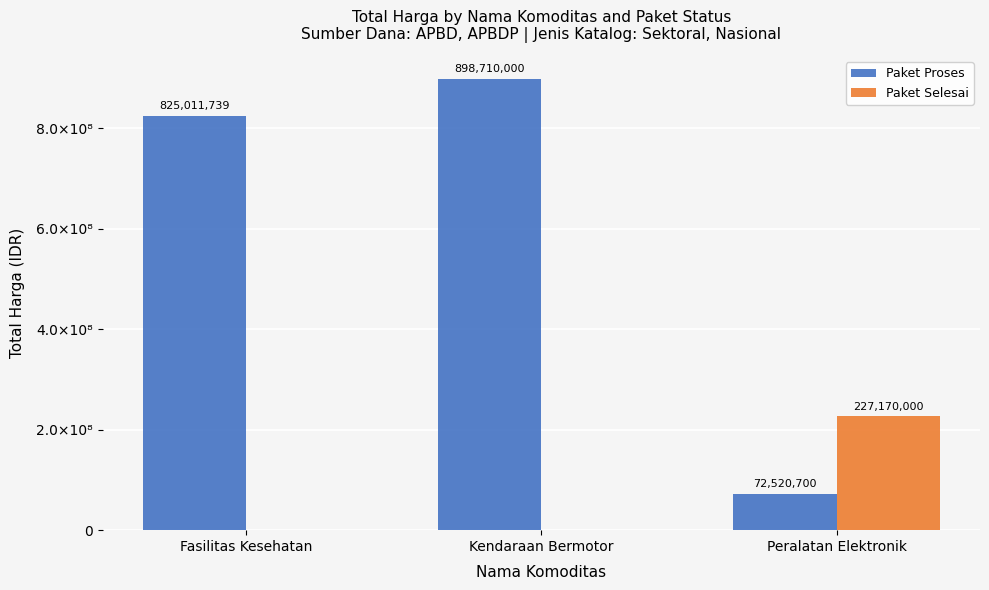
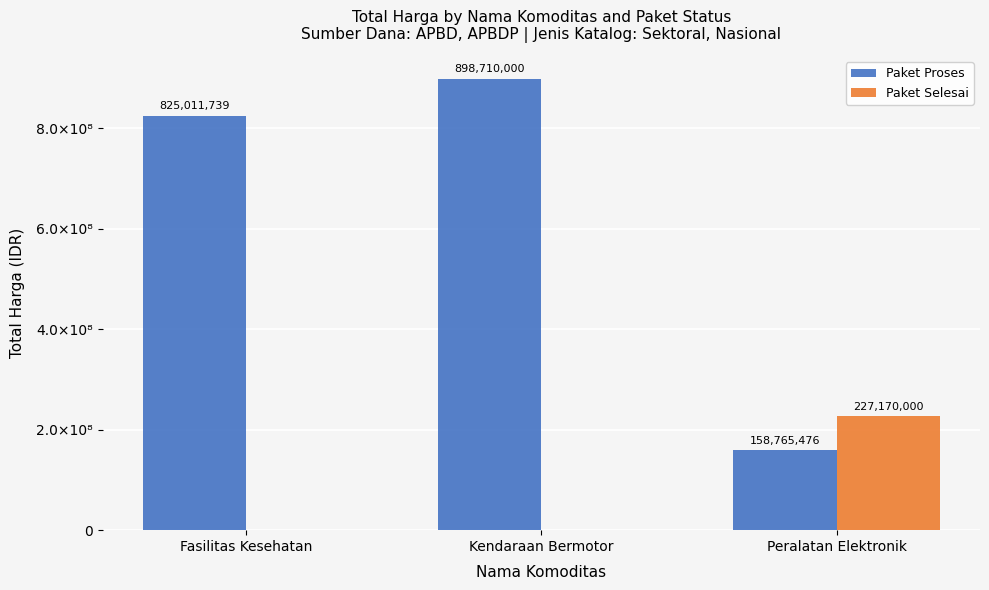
Paket Proses, Peralatan Elektronik: 72,520,700 -> 158,765,476
